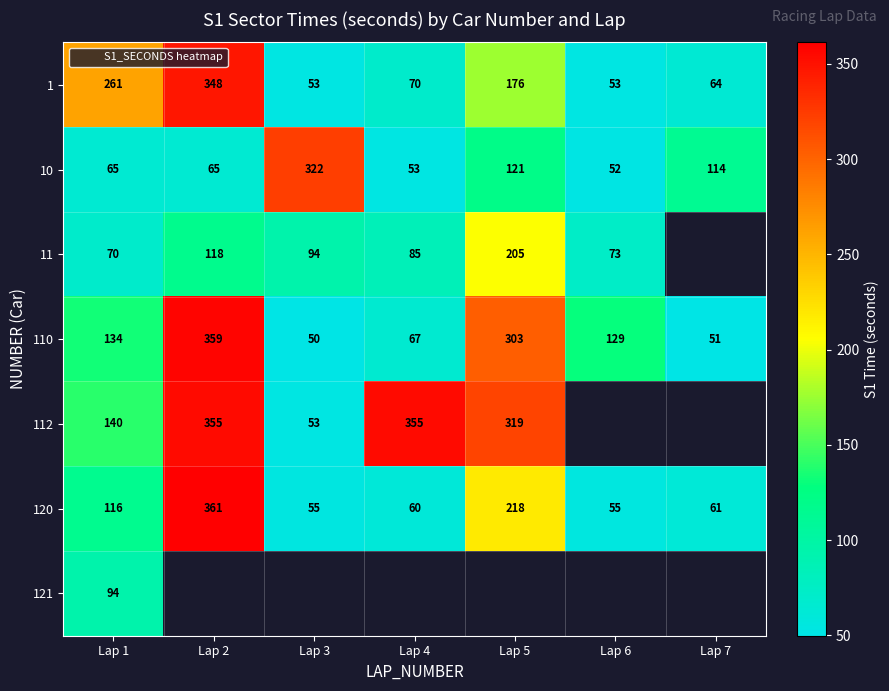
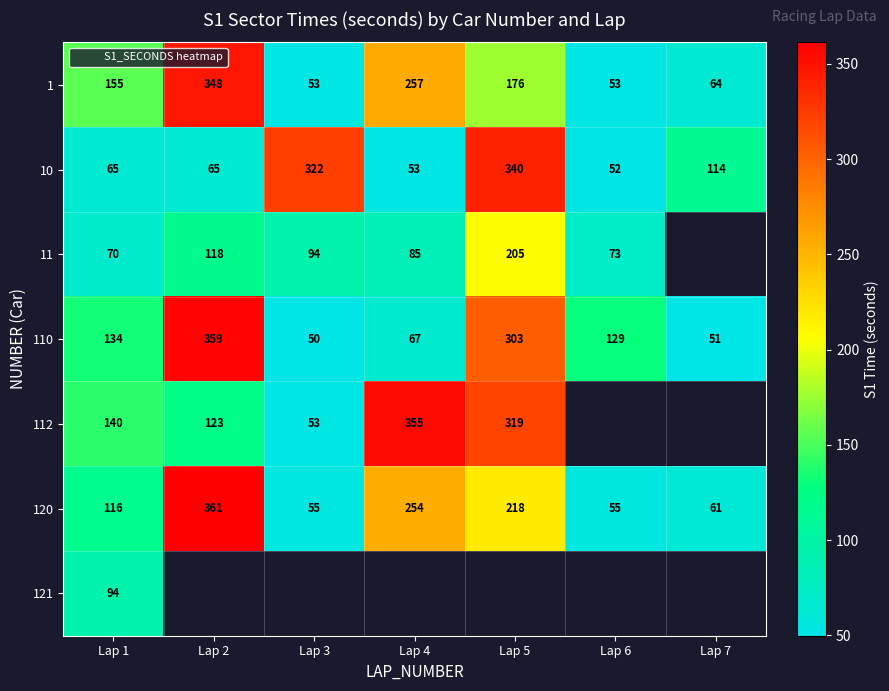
1, Lap 1: 261 -> 155
1, Lap 4: 70 -> 257
10, Lap 5: 121 -> 340
112, Lap 2: 355 -> 123
120, Lap 4: 60 -> 254
